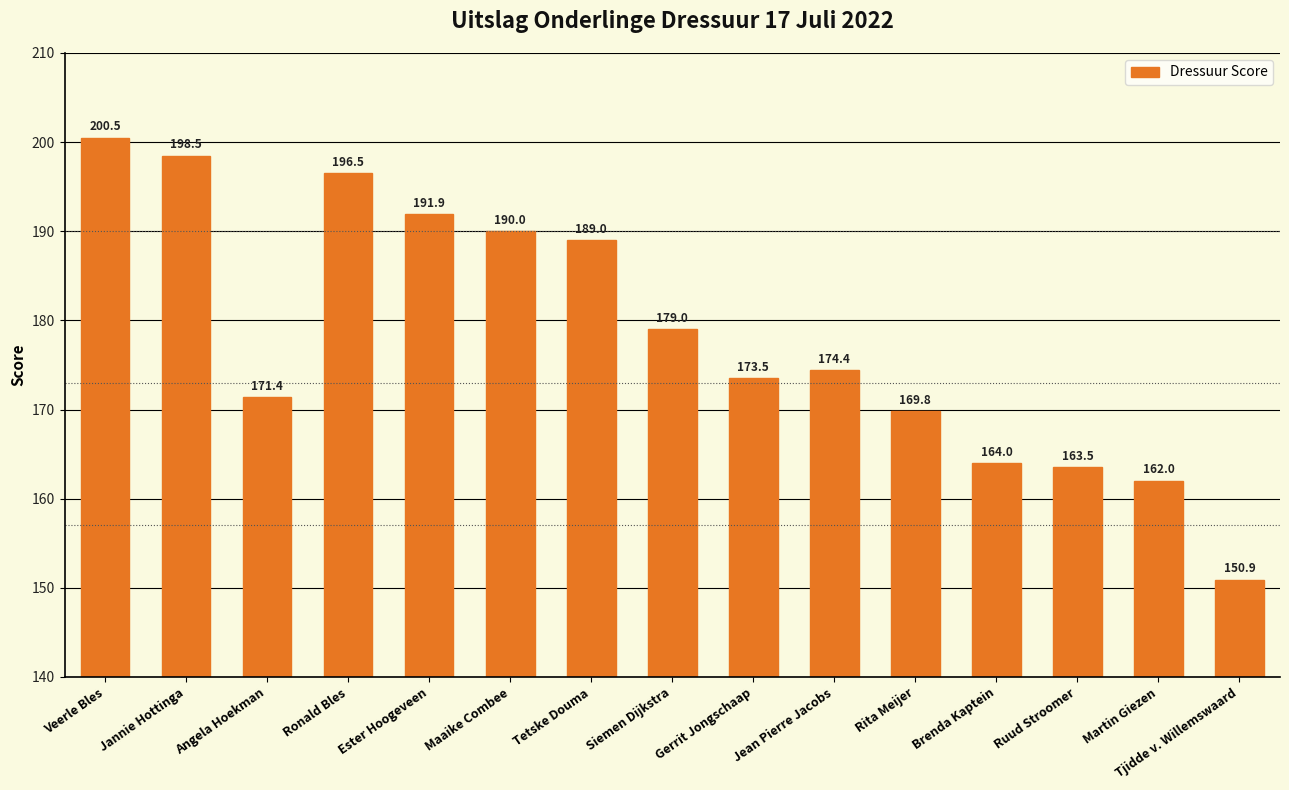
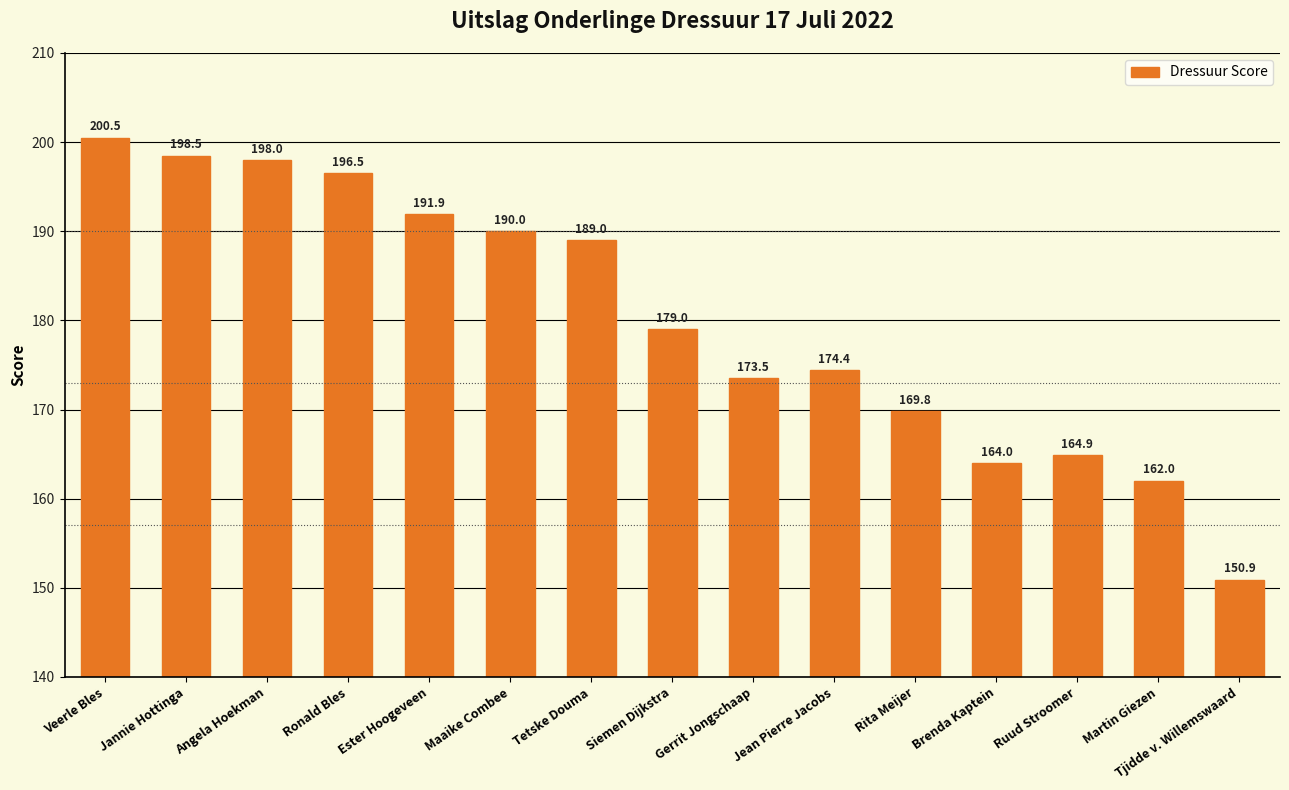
Angela Hoekman: 171.4 -> 198.0
Ruud Stroomer: 163.5 -> 164.9
